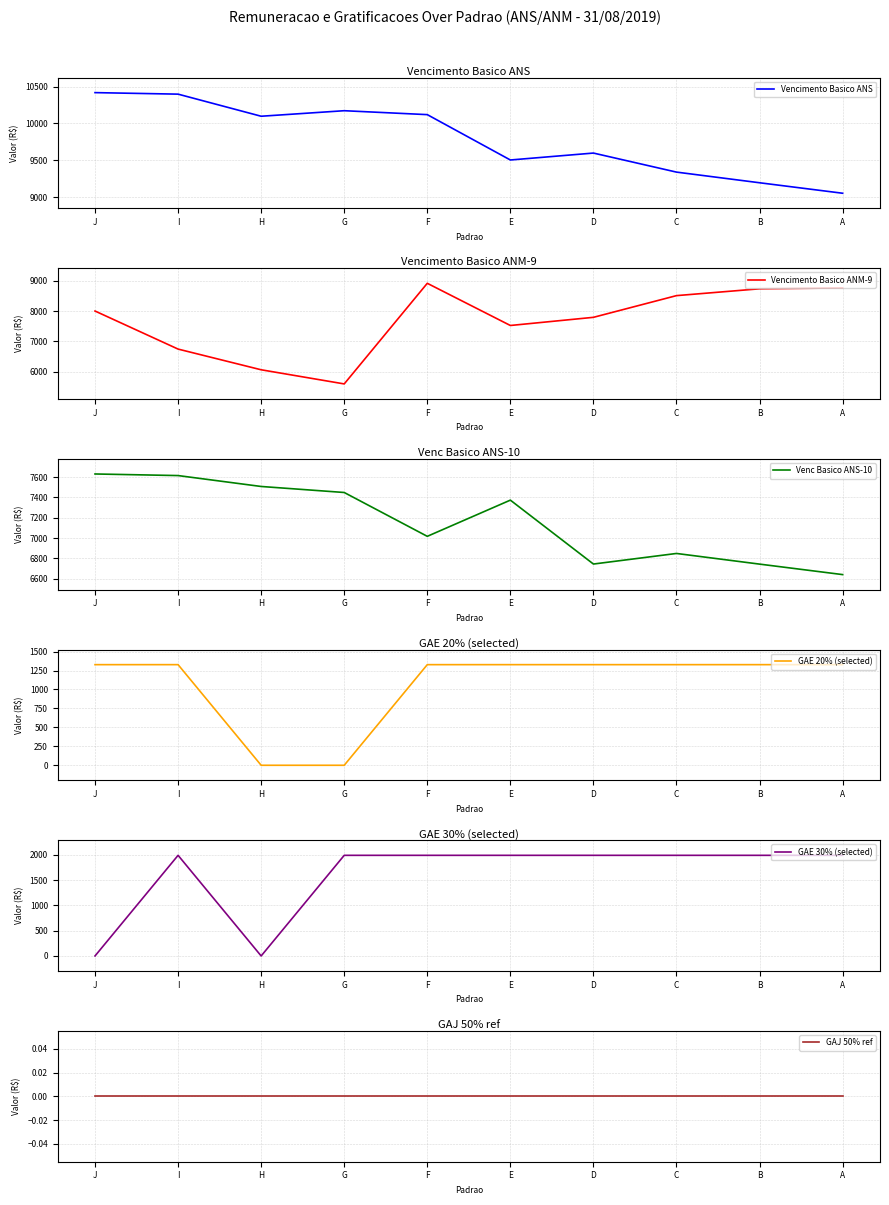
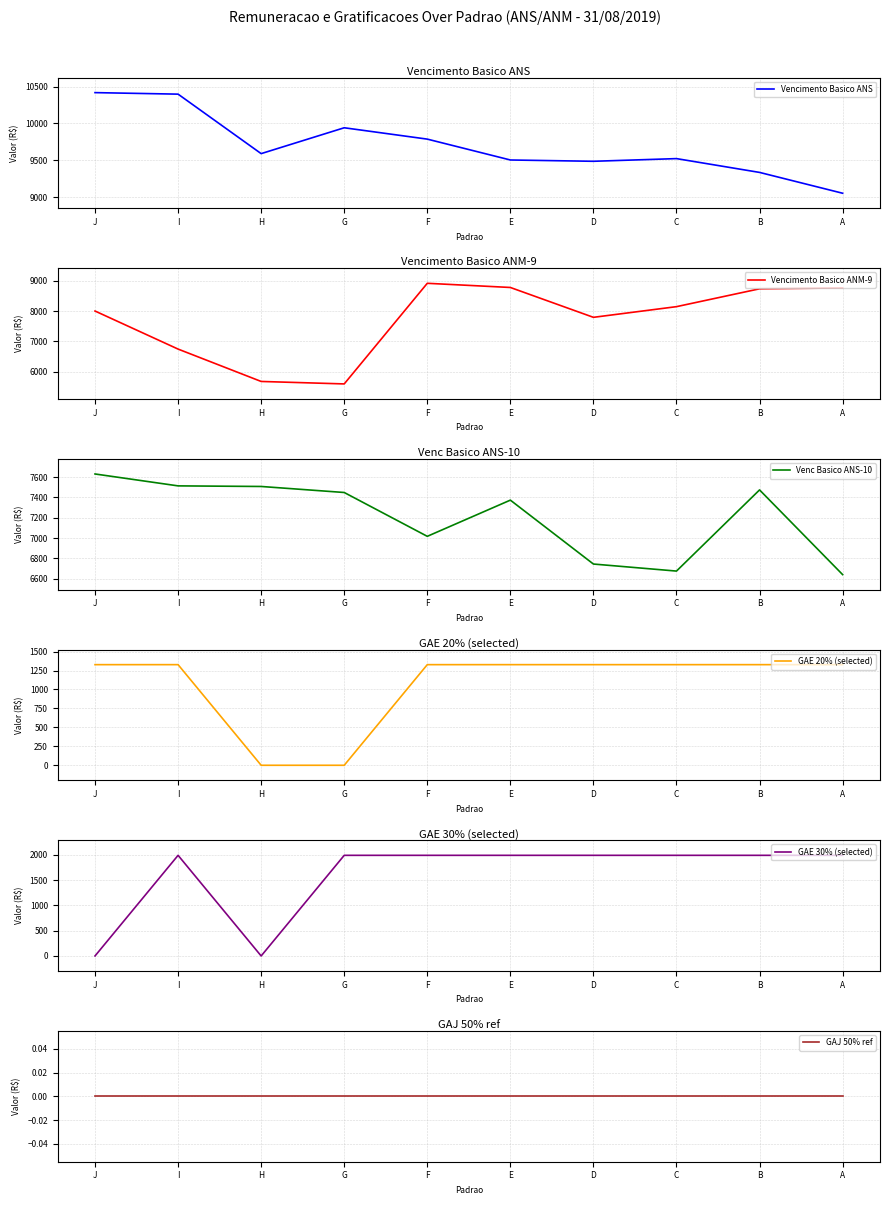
Vencimento Basico ANS, H: 10100 -> 9600
Vencimento Basico ANS, G: 10200 -> 9900
Vencimento Basico ANS, F: 10100 -> 9800
Vencimento Basico ANS, D: 9600 -> 9500
Vencimento Basico ANS, C: 9300 -> 9500
Vencimento Basico ANS, B: 9200 -> 9300
Vencimento Basico ANM-9, H: 6100 -> 5700
Vencimento Basico ANM-9, E: 7500 -> 8800
Vencimento Basico ANM-9, C: 8500 -> 8100
Venc Basico ANS-10, I: 7620 -> 7510
Venc Basico ANS-10, C: 6850 -> 6670
Venc Basico ANS-10, B: 6740 -> 7470
